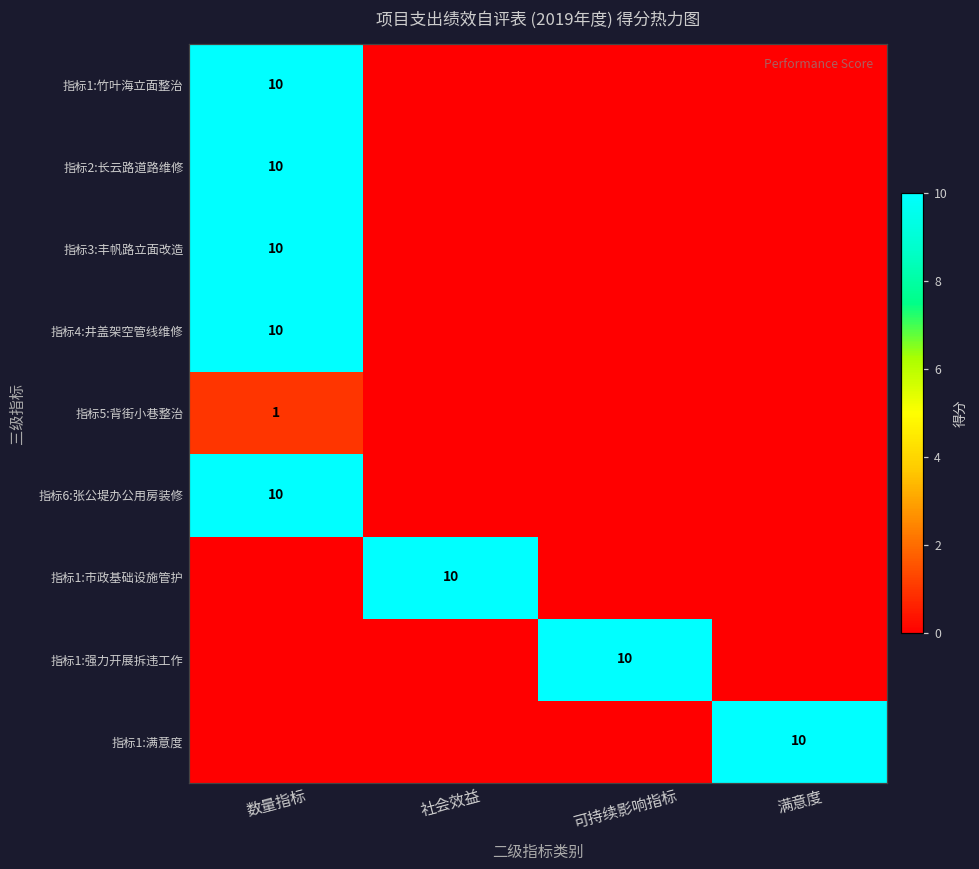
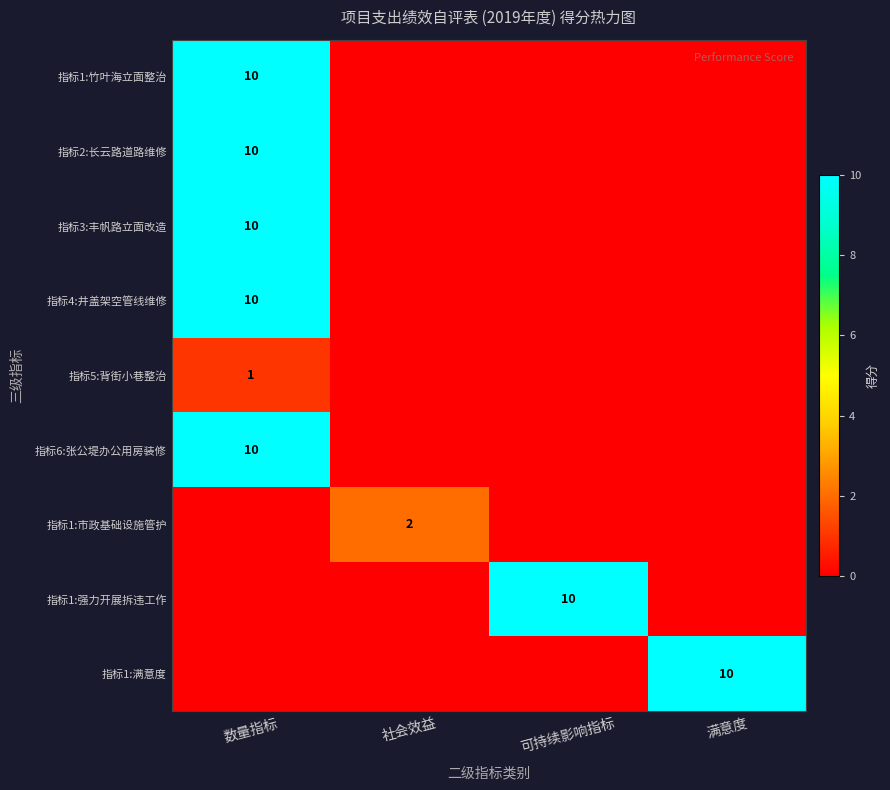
指标1:市政基础设施管护, 社会效益: 10 -> 2
